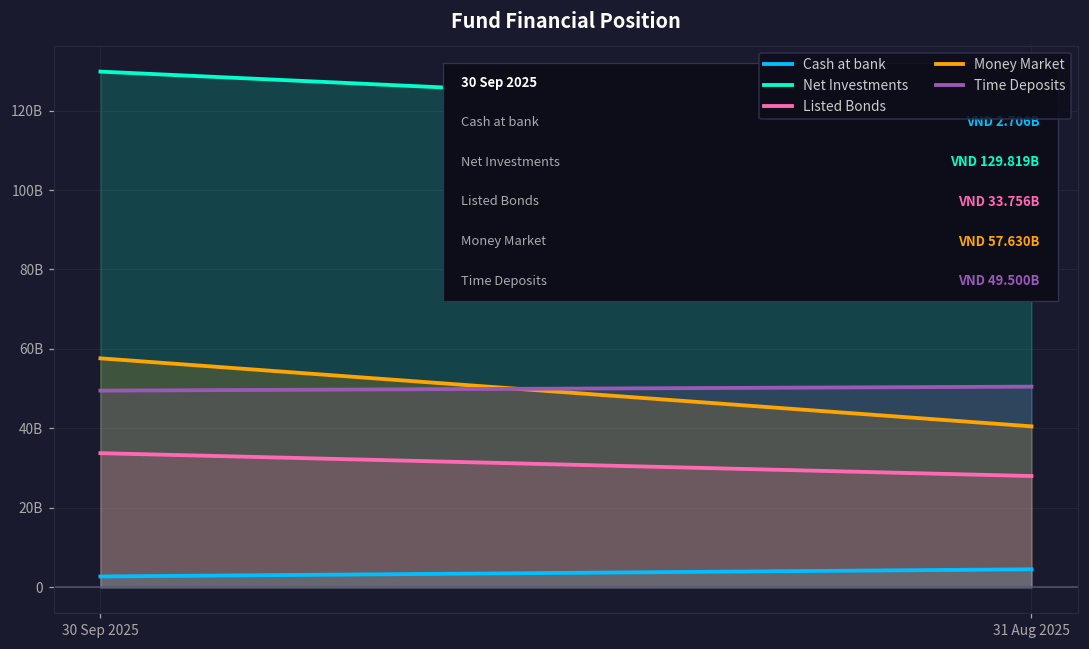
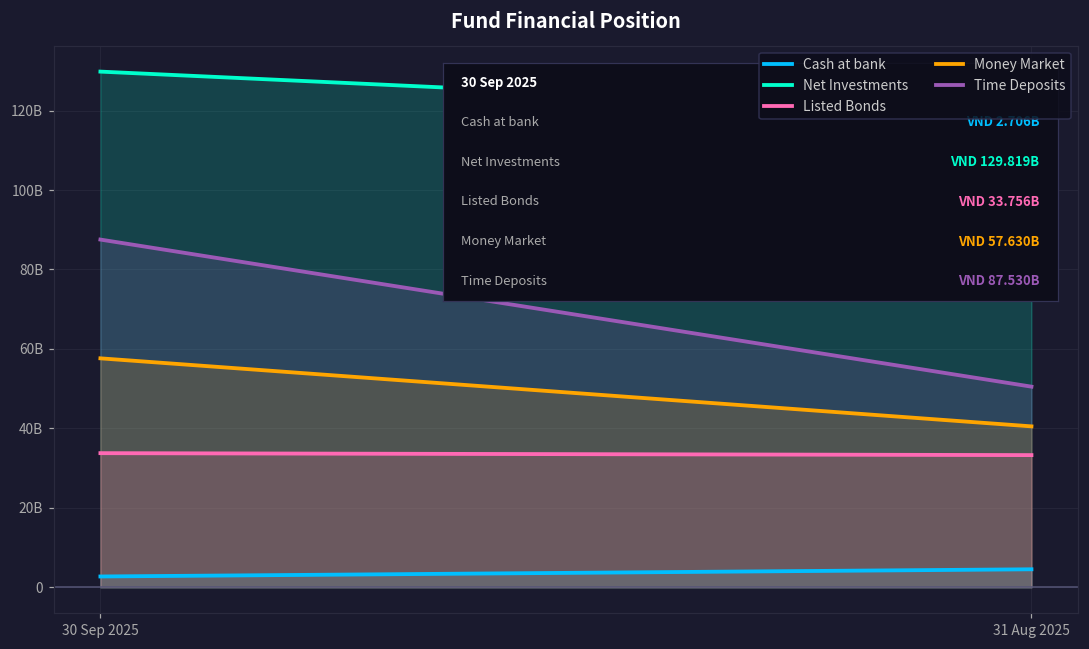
Time Deposits, 30 Sep 2025: 50000000000 -> 88000000000
Listed Bonds, 31 Aug 2025: 28000000000 -> 33000000000
